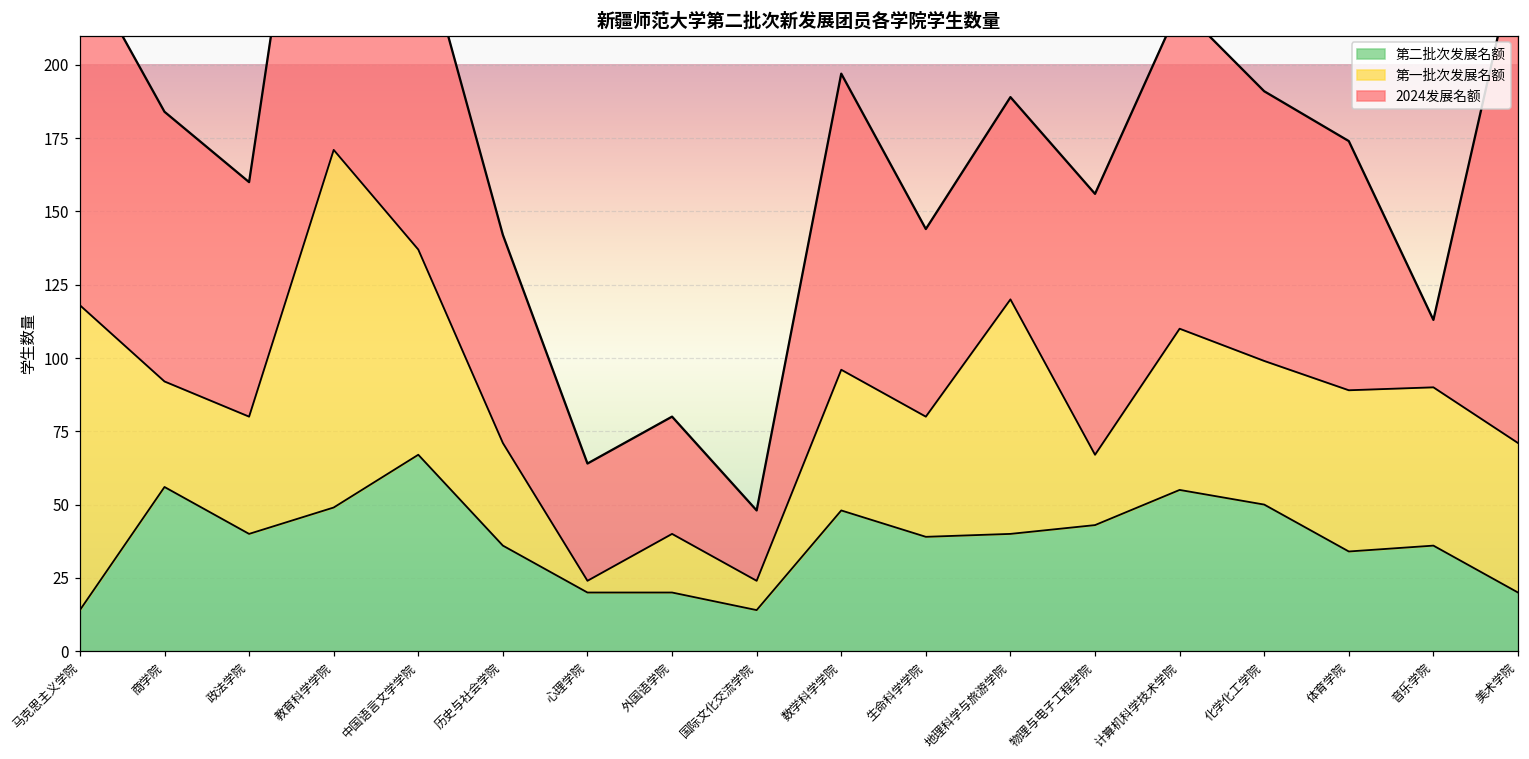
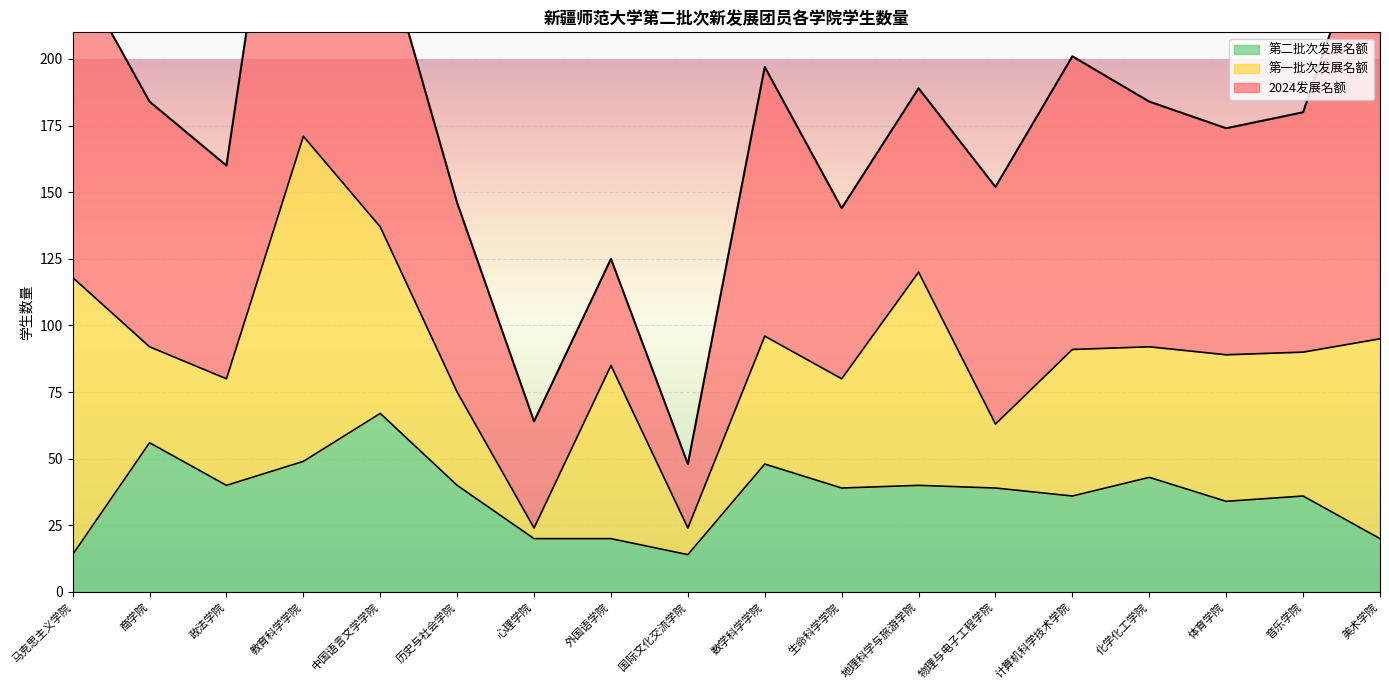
第二批次发展名额, 历史与社会学院: 36 -> 40
第一批次发展名额, 外国语学院: 20 -> 65
第二批次发展名额, 物理与电子工程学院: 43 -> 39
第二批次发展名额, 计算机科学技术学院: 55 -> 36
第二批次发展名额, 化学化工学院: 50 -> 43
2024发展名额, 音乐学院: 23 -> 90
第一批次发展名额, 美术学院: 51 -> 75
